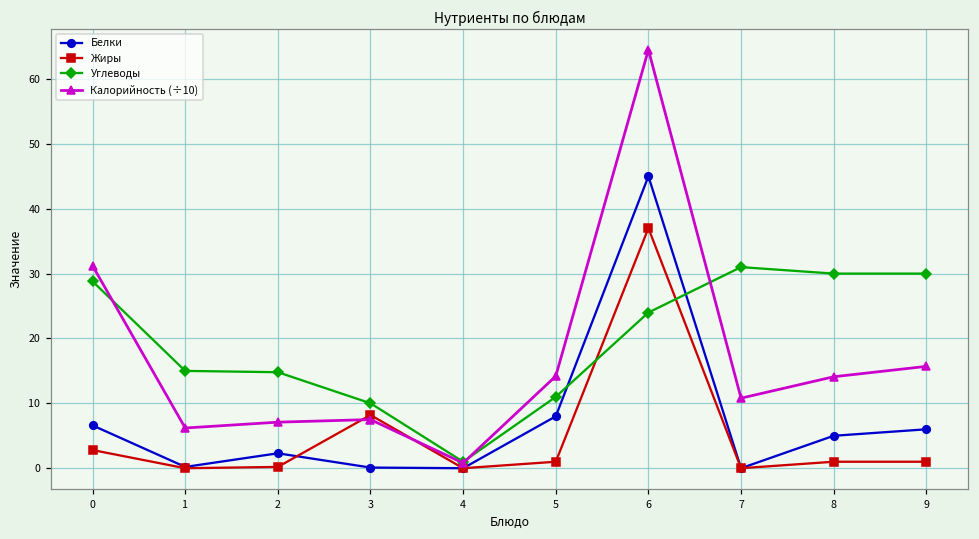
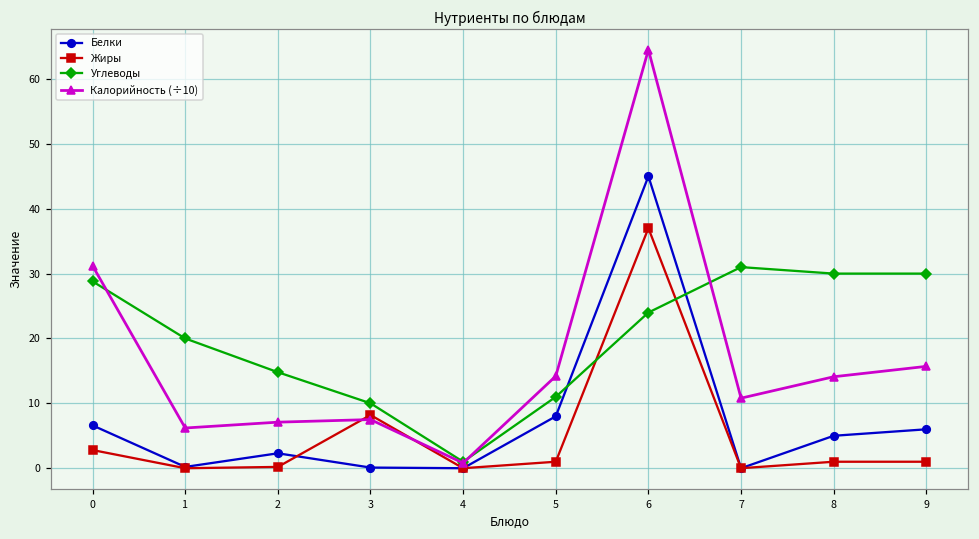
Углеводы, 1: 15 -> 20
